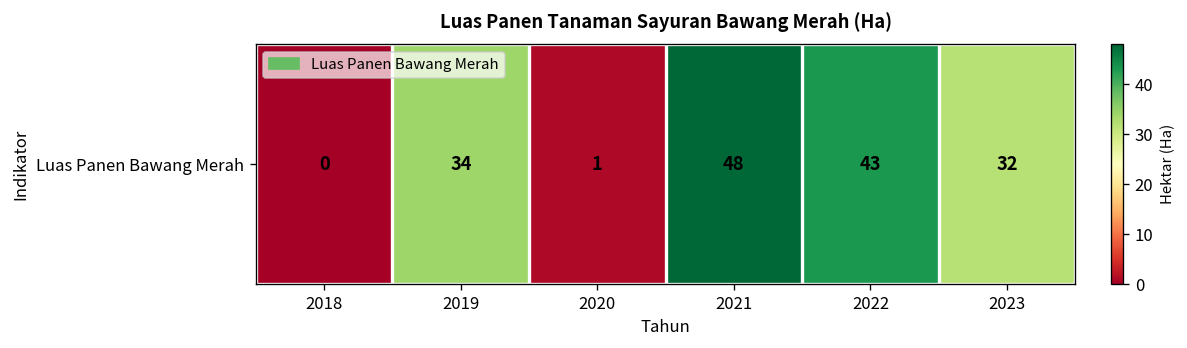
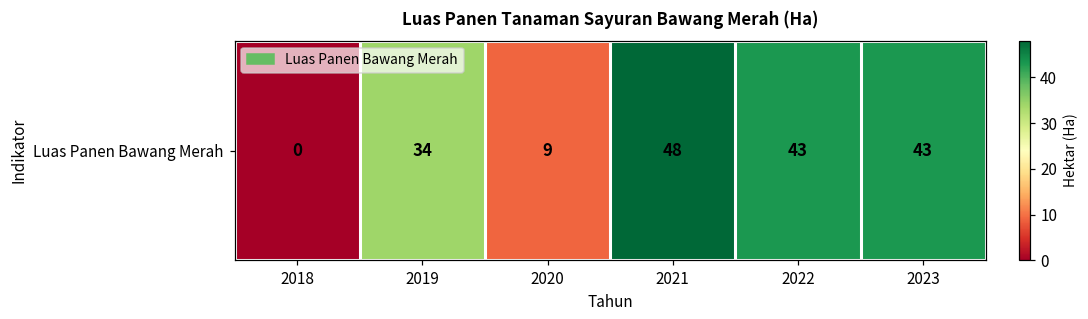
Luas Panen Bawang Merah, 2020: 1 -> 9
Luas Panen Bawang Merah, 2023: 32 -> 43
